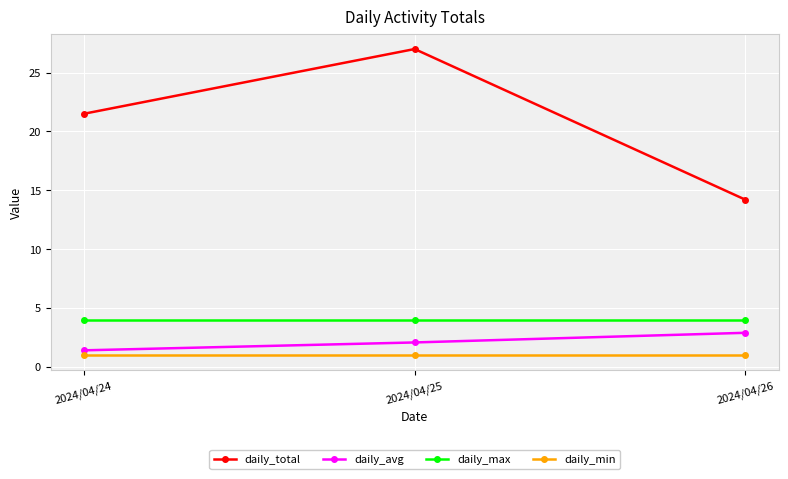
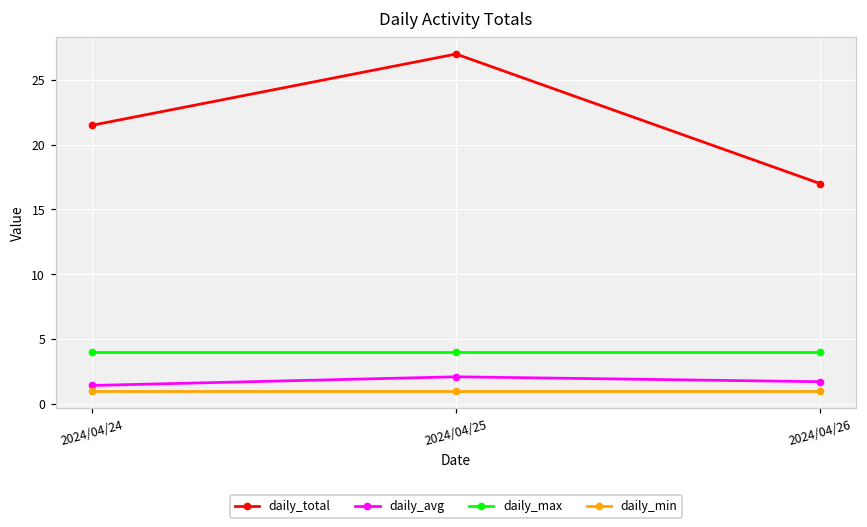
daily_total, 2024/04/26: 14.2 -> 17.0
daily_avg, 2024/04/26: 2.9 -> 1.7
